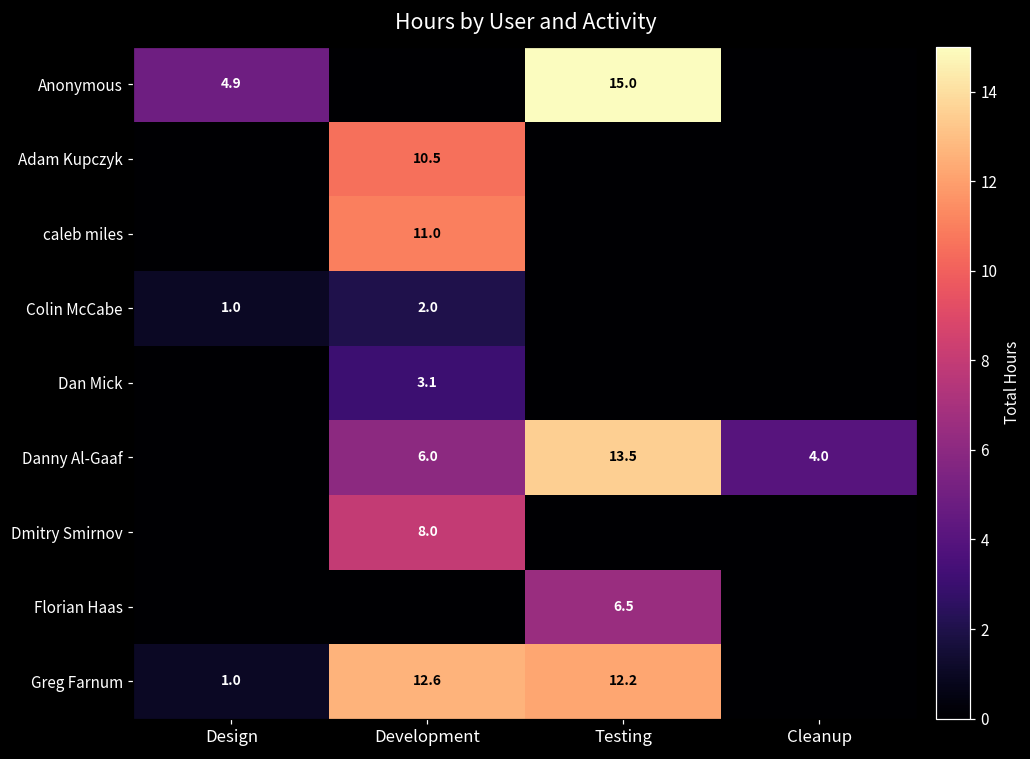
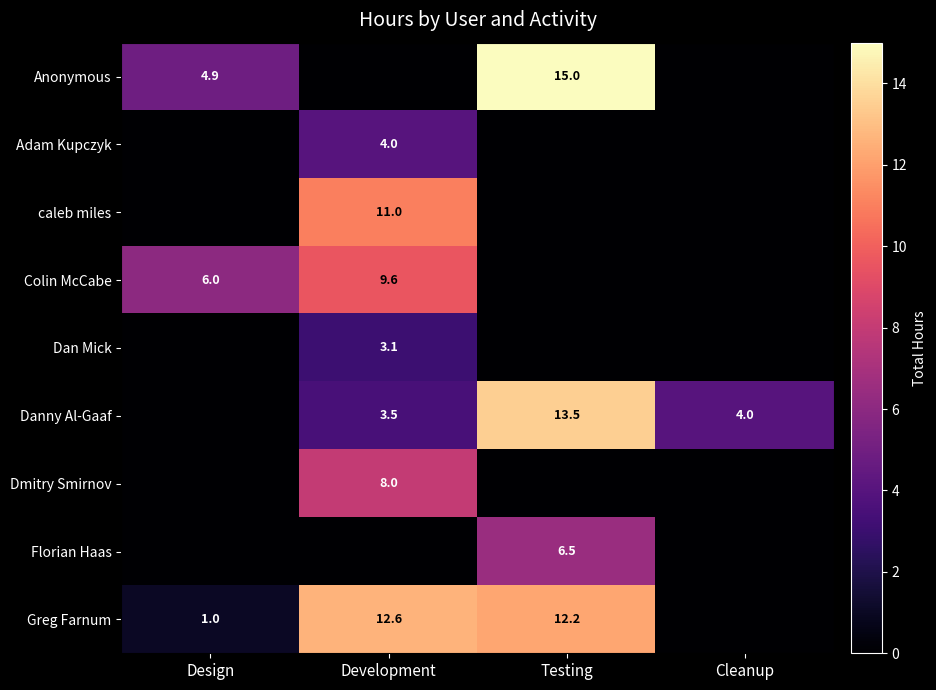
Adam Kupczyk, Development: 10.5 -> 4.0
Colin McCabe, Design: 1.0 -> 6.0
Colin McCabe, Development: 2.0 -> 9.6
Danny Al-Gaaf, Development: 6.0 -> 3.5
